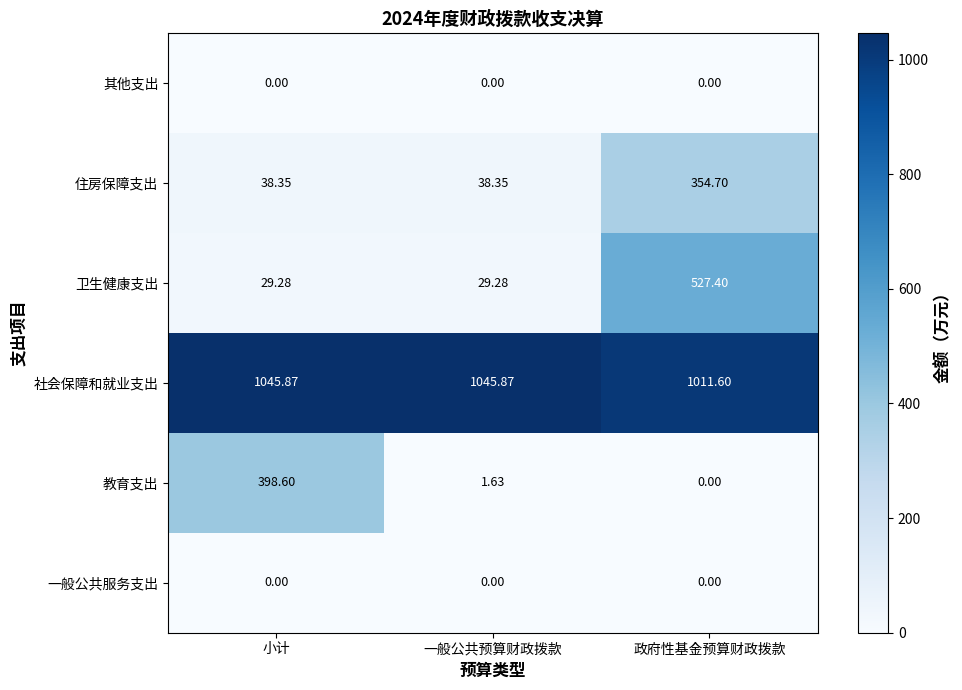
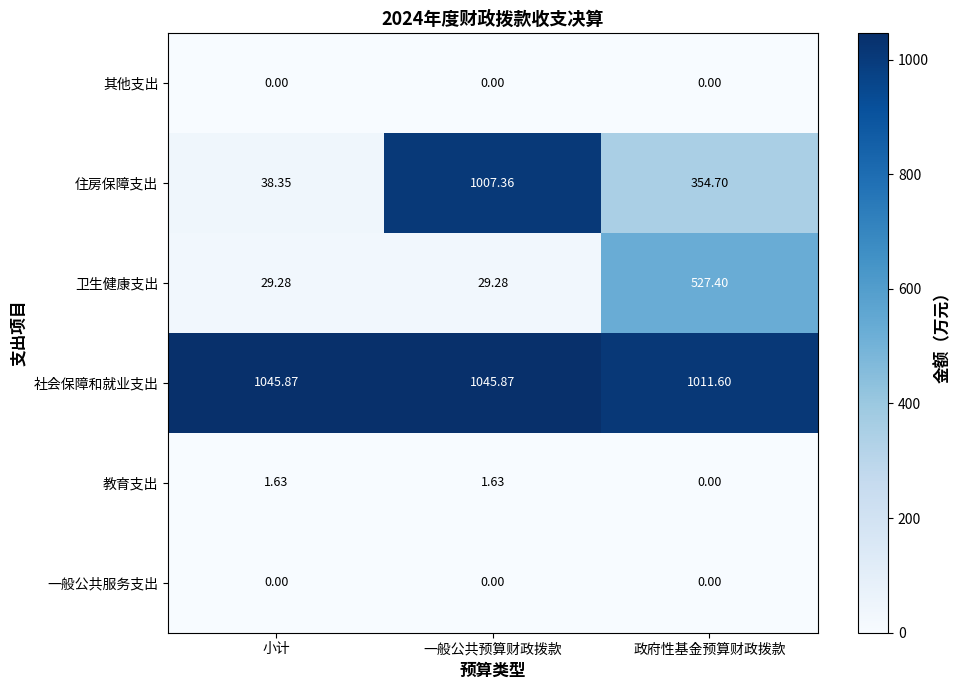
住房保障支出, 一般公共预算财政拨款: 38.35 -> 1007.36
教育支出, 小计: 398.60 -> 1.63
